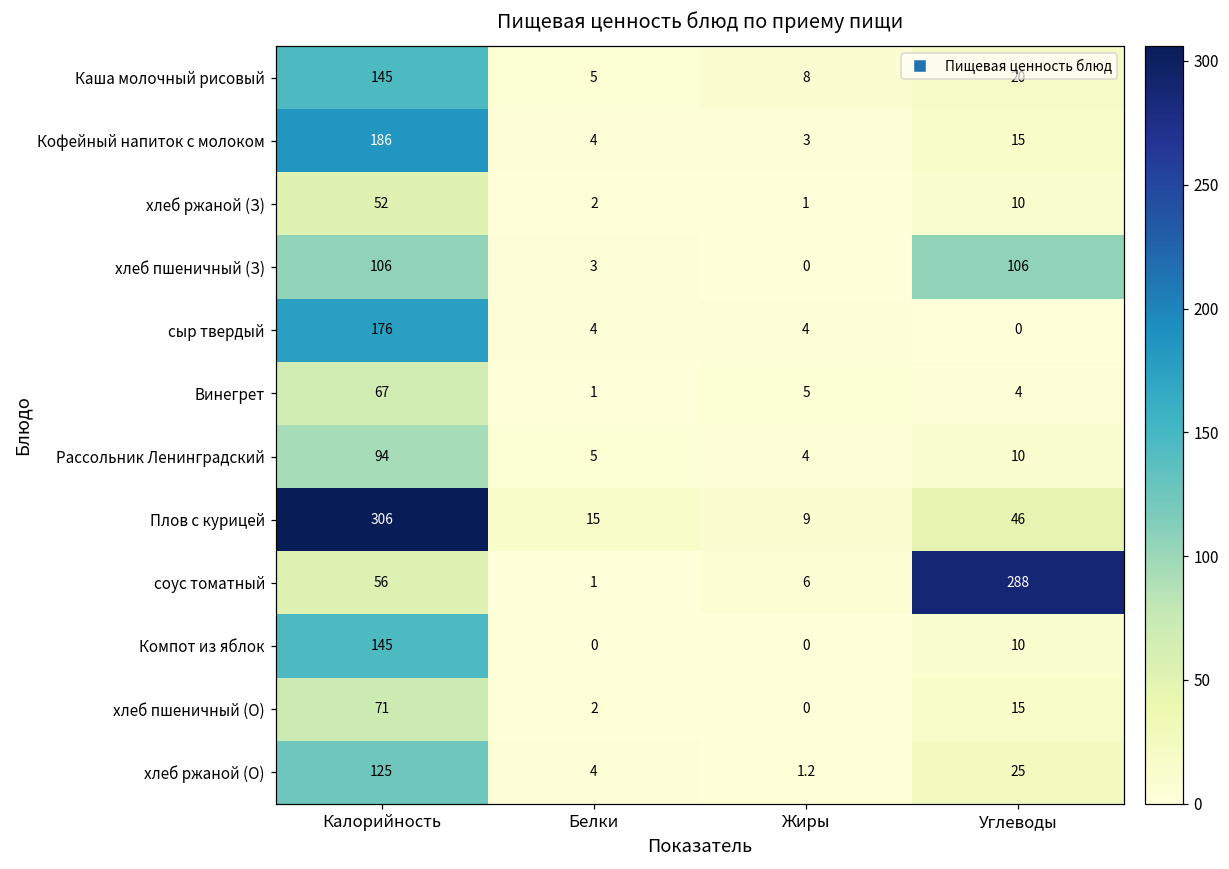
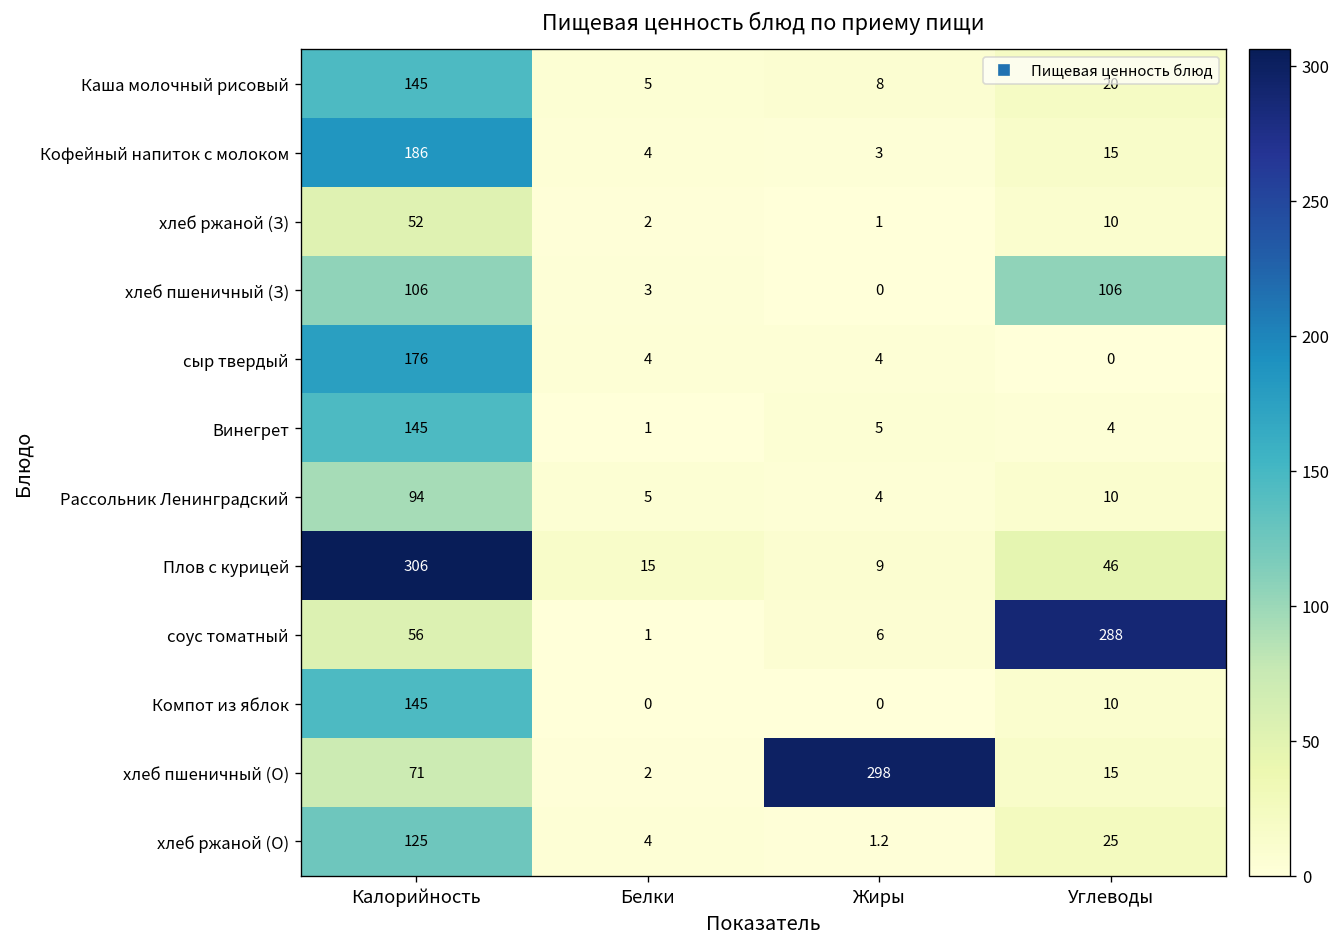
Винегрет, Калорийность: 67 -> 145
хлеб пшеничный (О), Жиры: 0 -> 298
